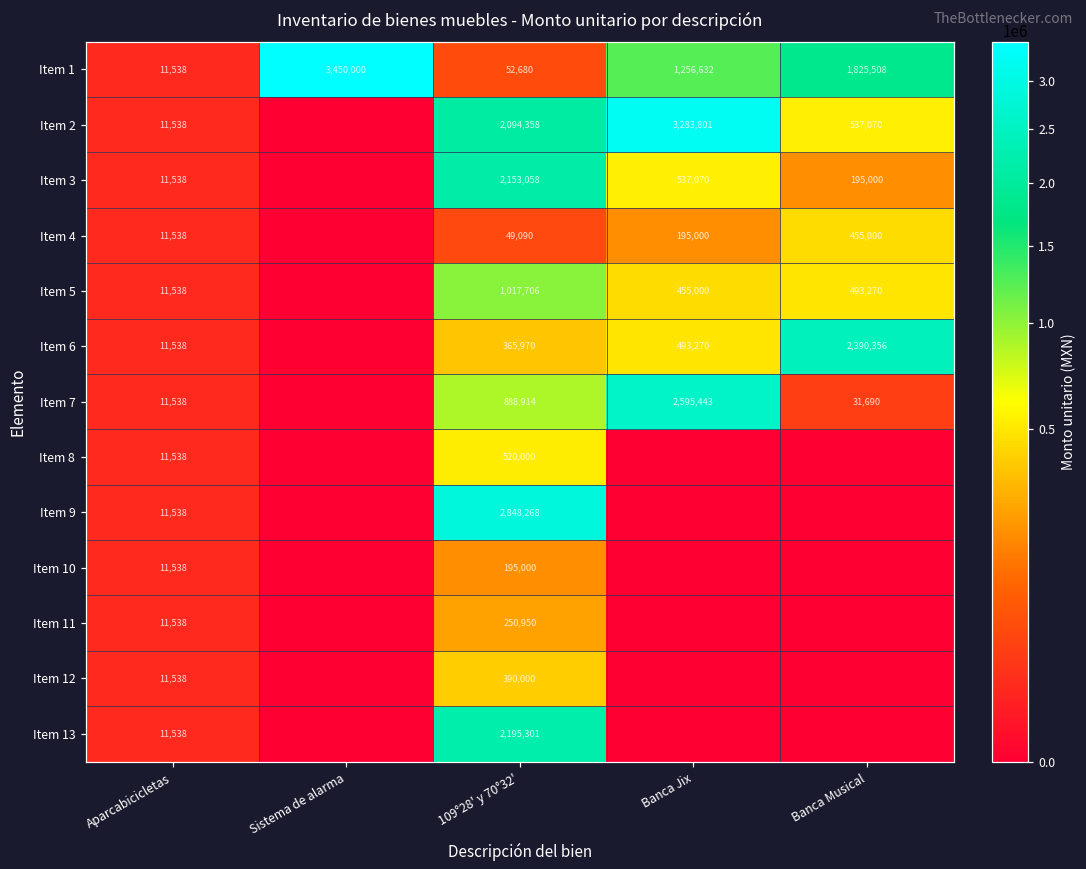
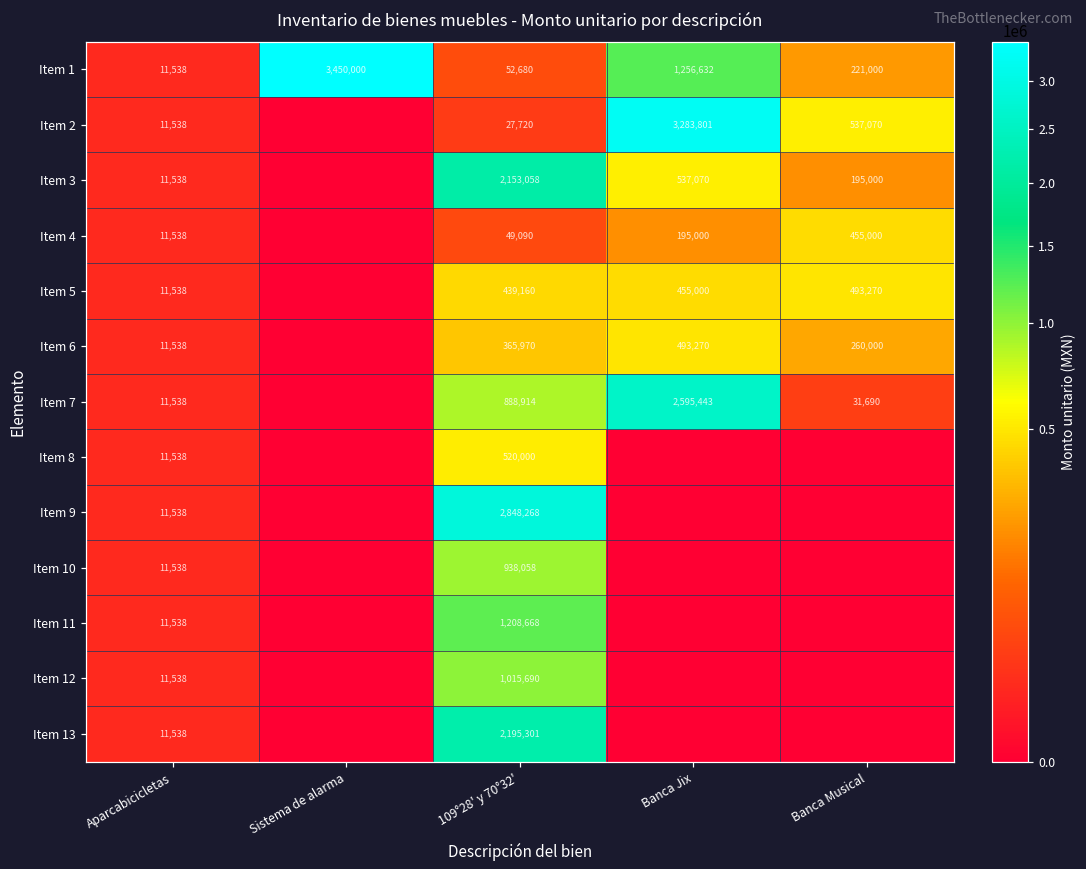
Item 1, Banca Musical: 1,825,508 -> 221,000
Item 2, 109°28' y 70°32': 2,094,358 -> 27,720
Item 5, 109°28' y 70°32': 1,017,706 -> 439,160
Item 6, Banca Musical: 2,390,356 -> 260,000
Item 10, 109°28' y 70°32': 195,000 -> 938,058
Item 11, 109°28' y 70°32': 250,950 -> 1,208,668
Item 12, 109°28' y 70°32': 390,000 -> 1,015,690
